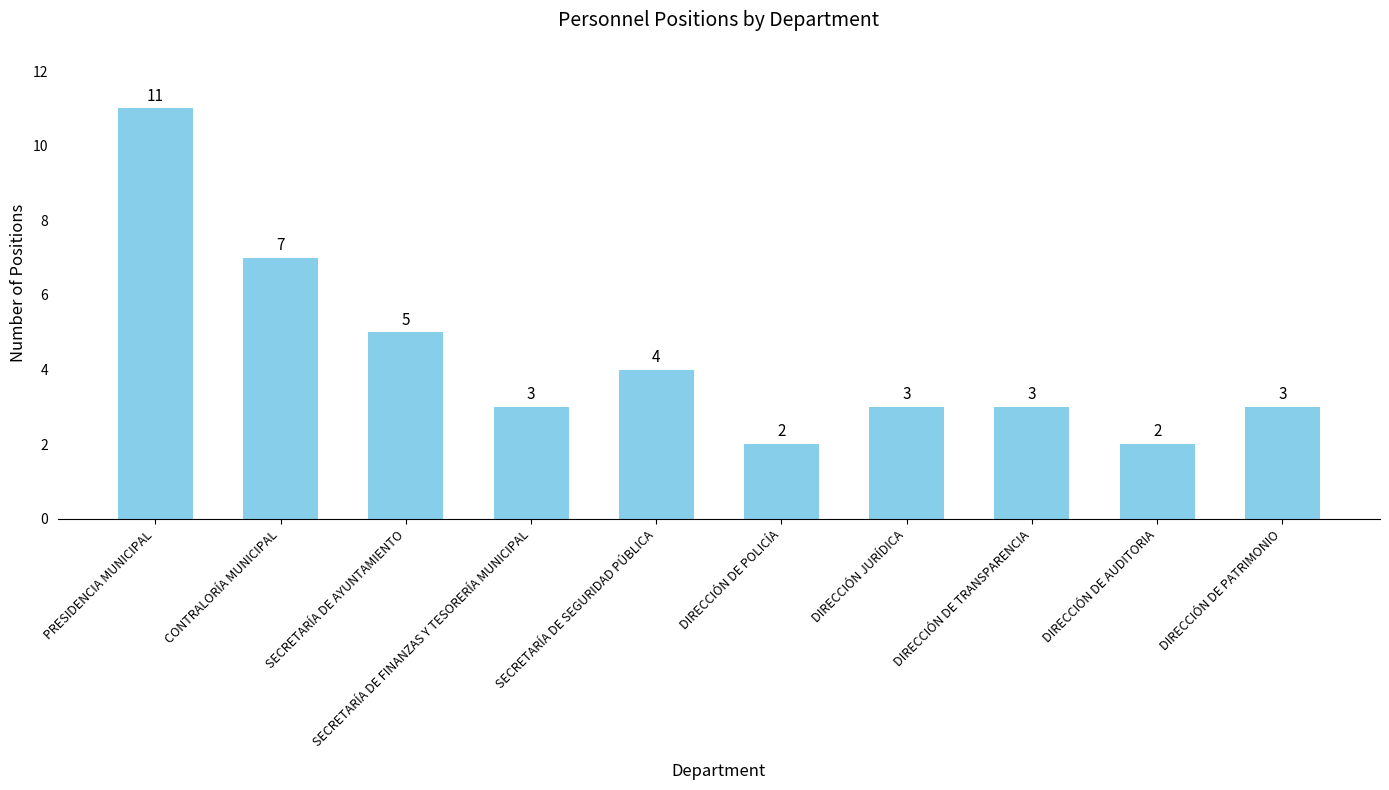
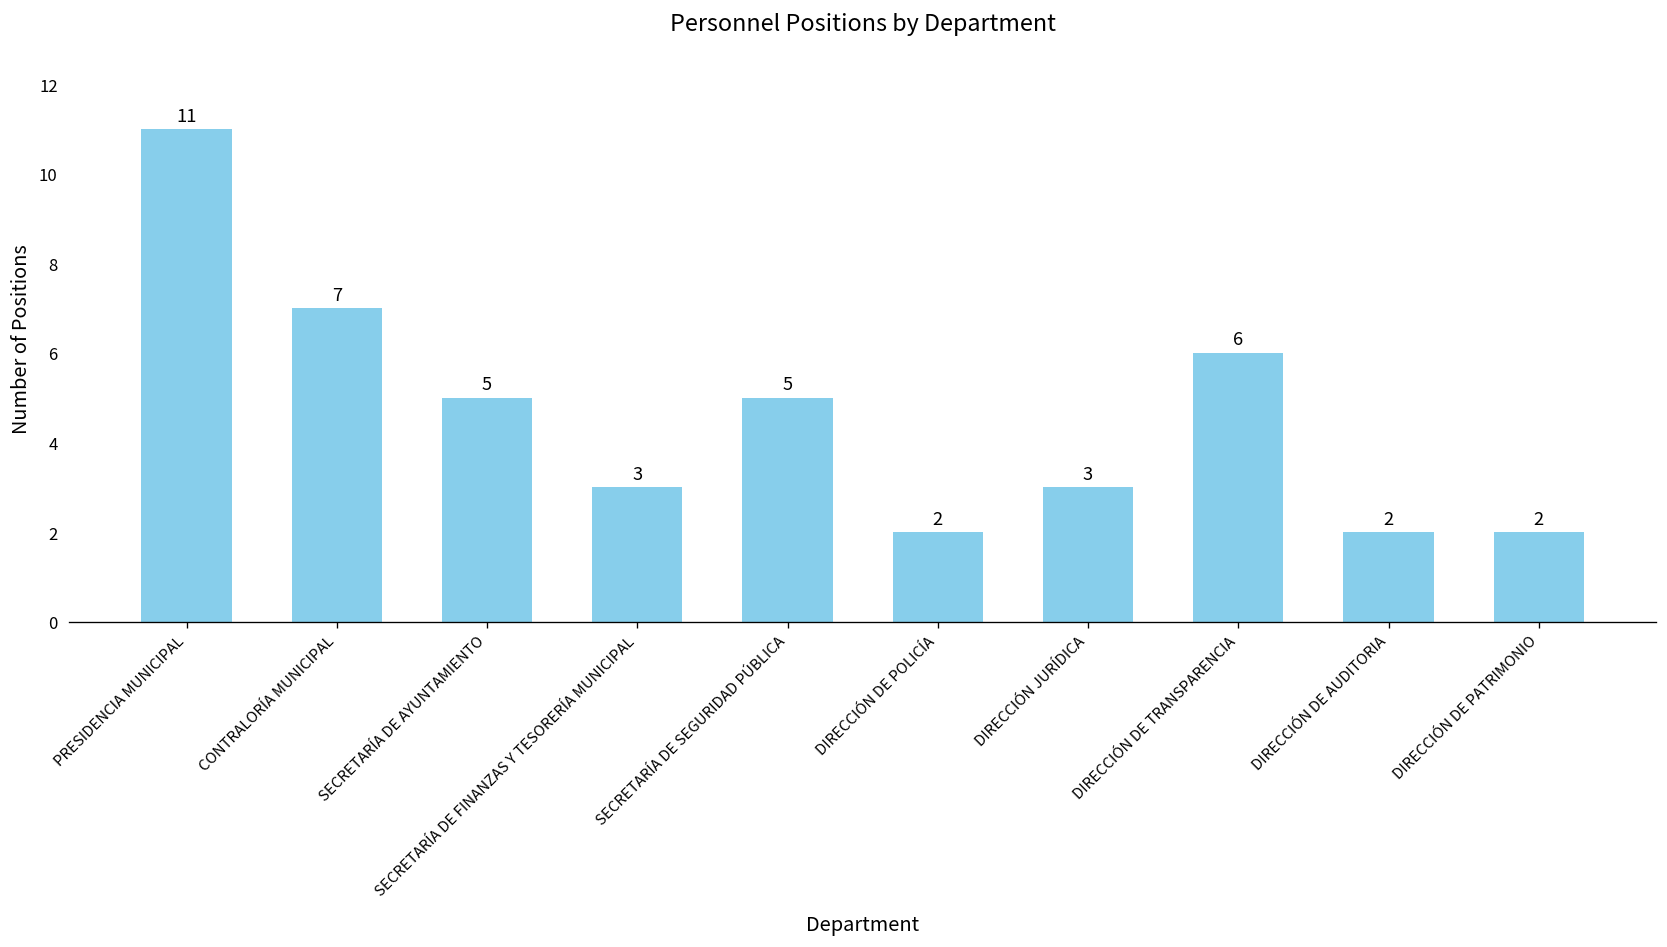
SECRETARÍA DE SEGURIDAD PÚBLICA: 4 -> 5
DIRECCIÓN DE TRANSPARENCIA: 3 -> 6
DIRECCIÓN DE PATRIMONIO: 3 -> 2
